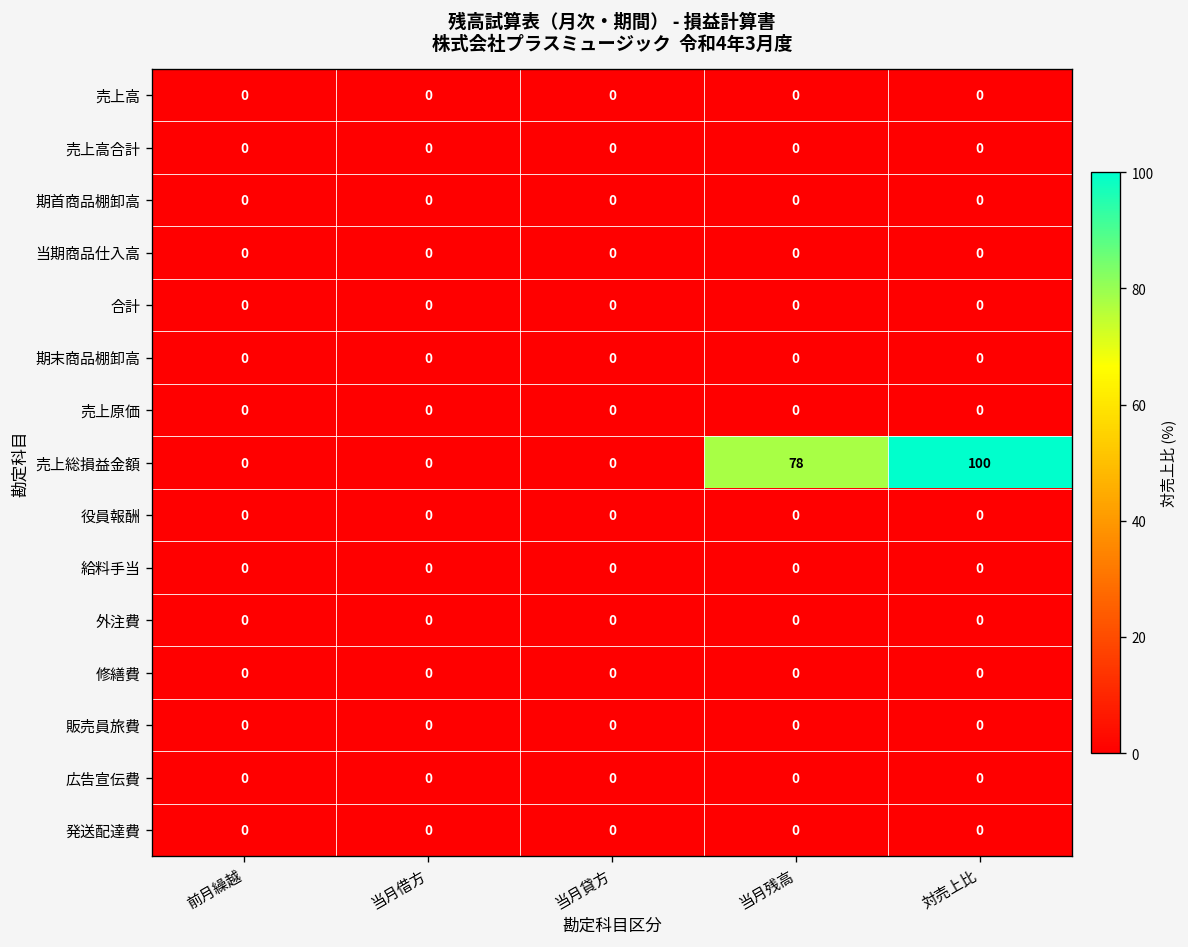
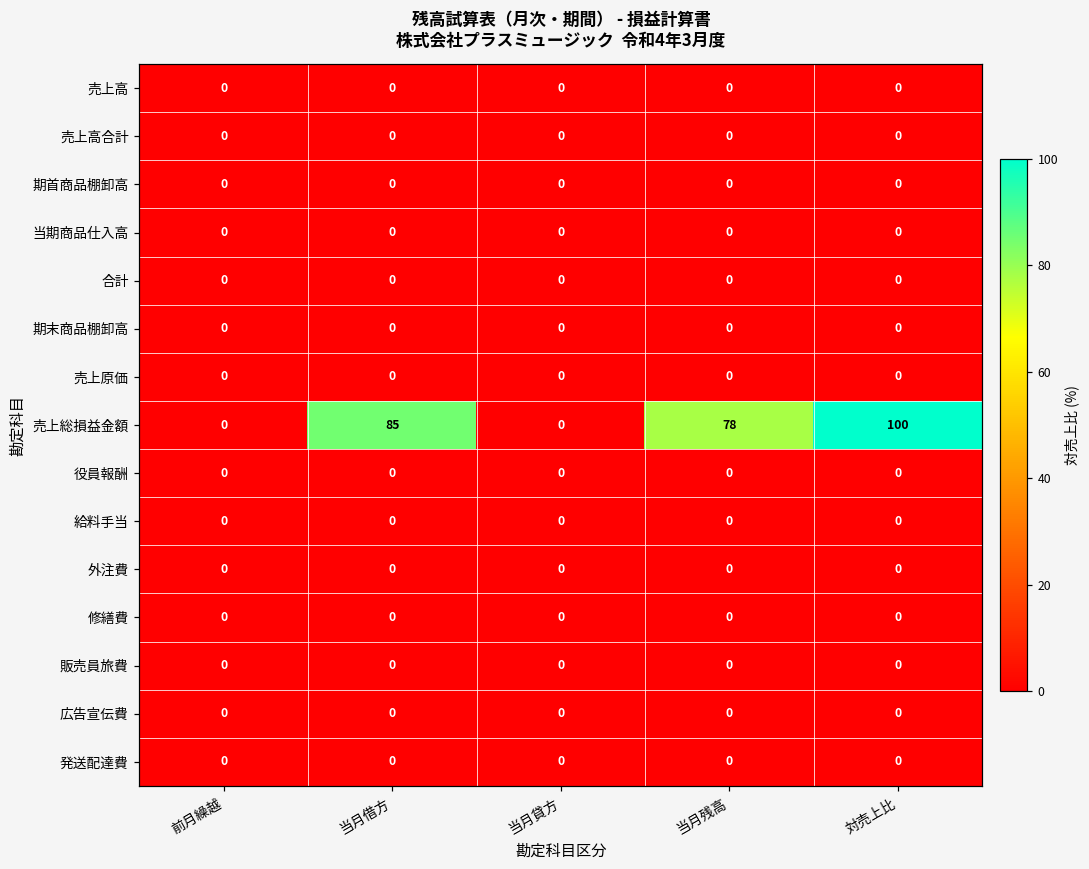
売上総損益金額, 当月借方: 0 -> 85
